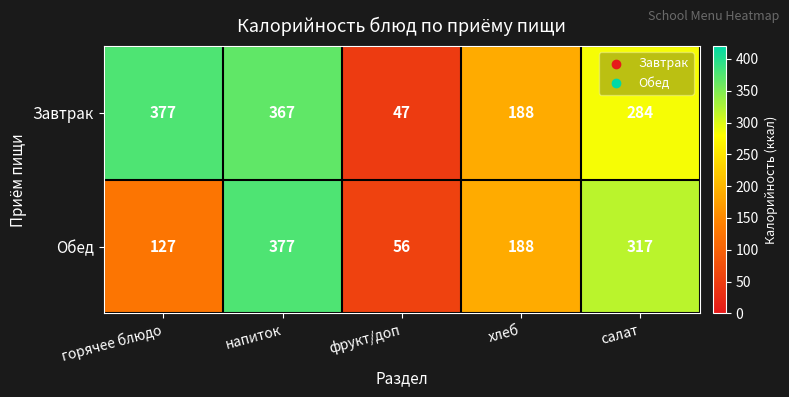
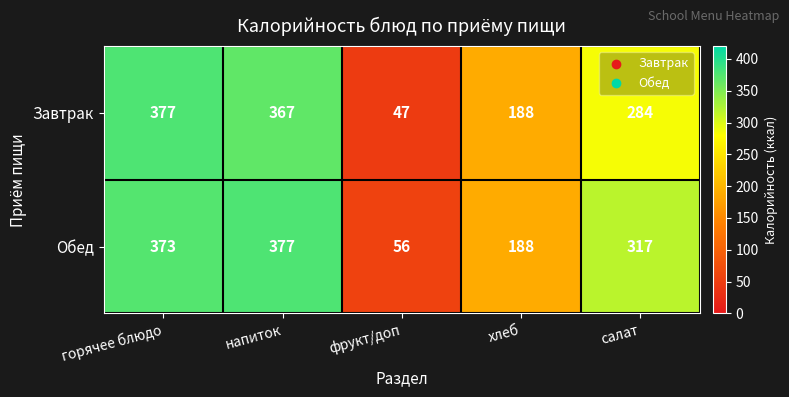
Обед, горячее блюдо: 127 -> 373
